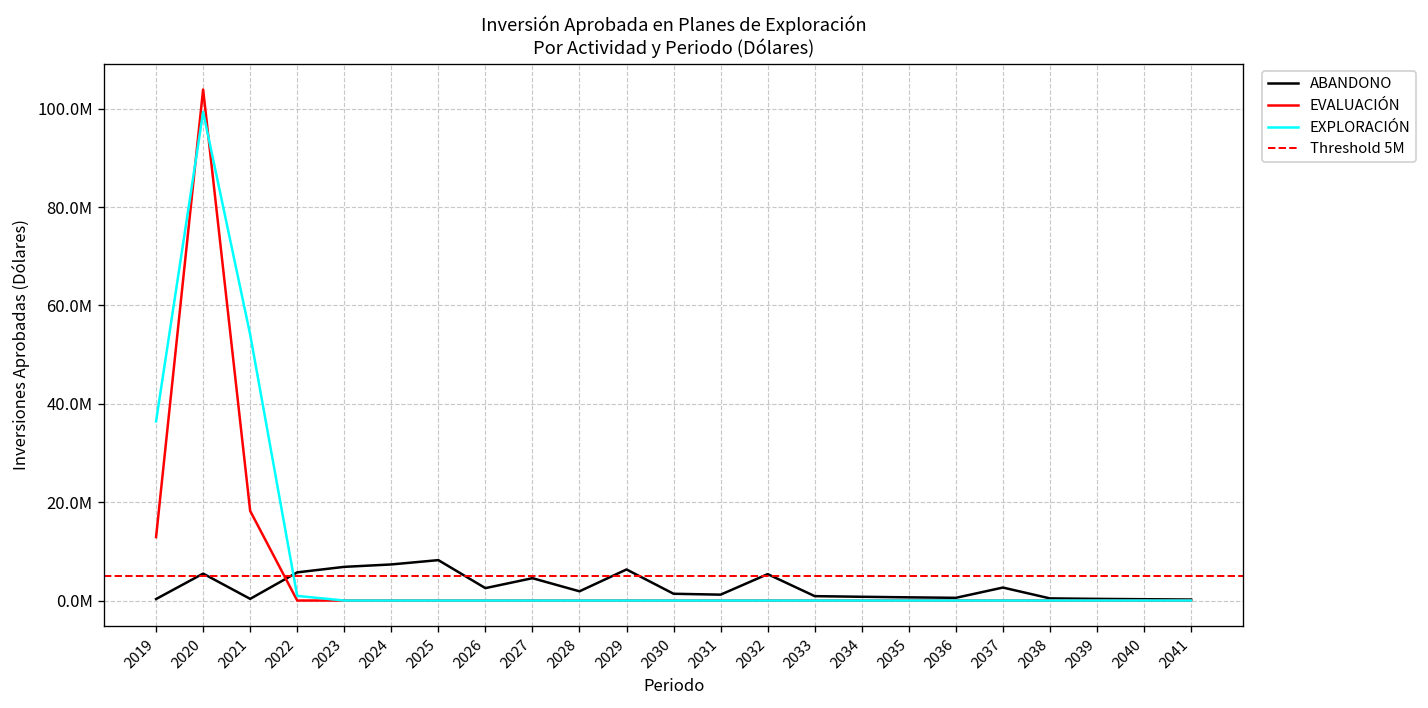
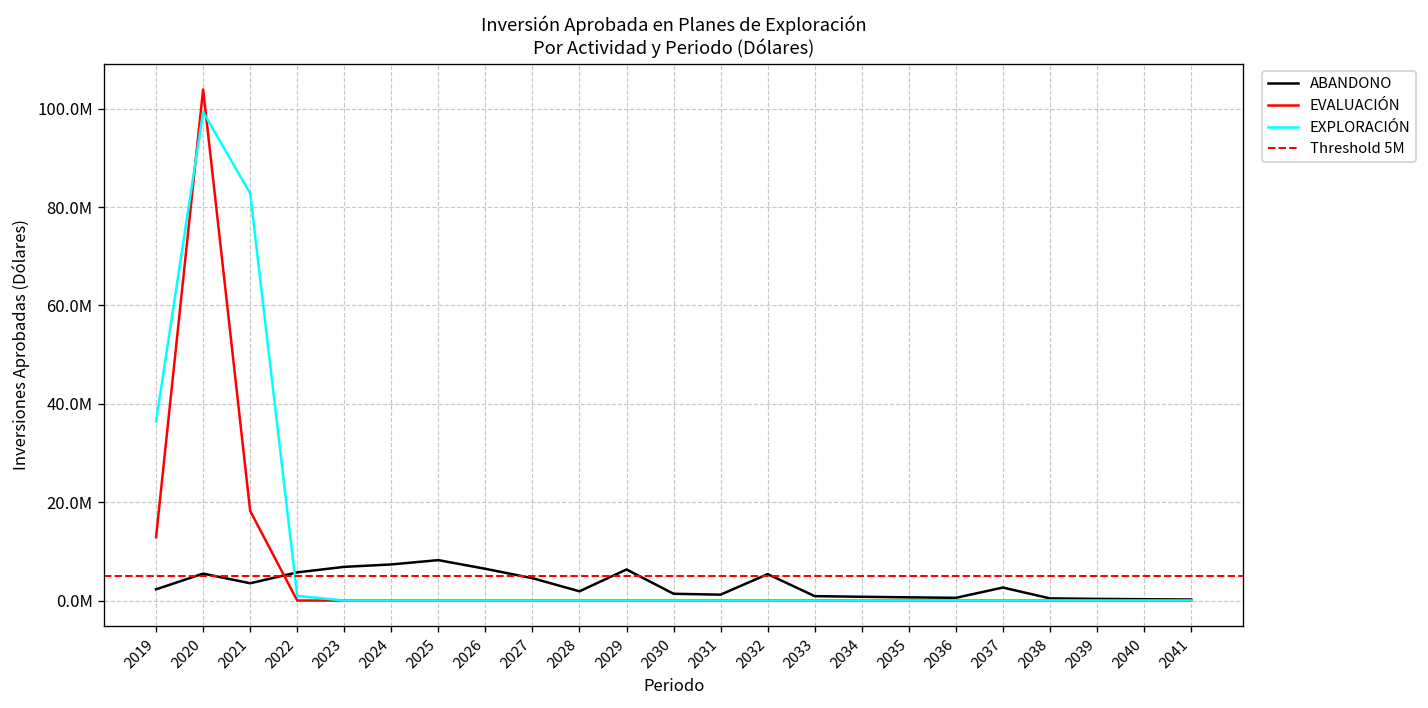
ABANDONO, 2019: 0 -> 2000000
ABANDONO, 2021: 0 -> 4000000
EXPLORACIÓN, 2021: 54000000 -> 83000000
ABANDONO, 2026: 3000000 -> 6000000
